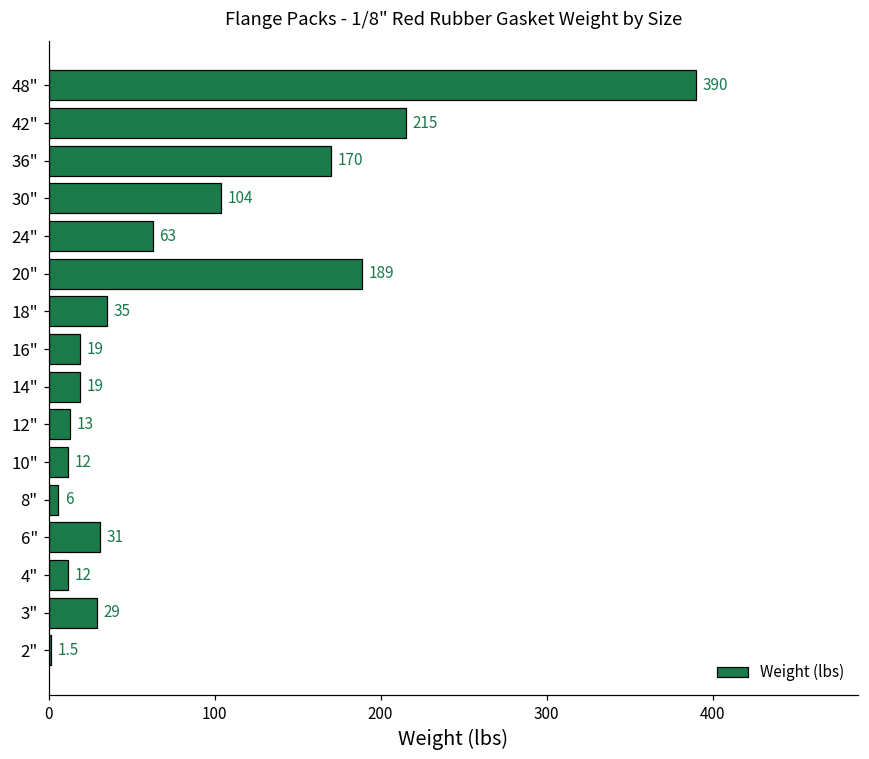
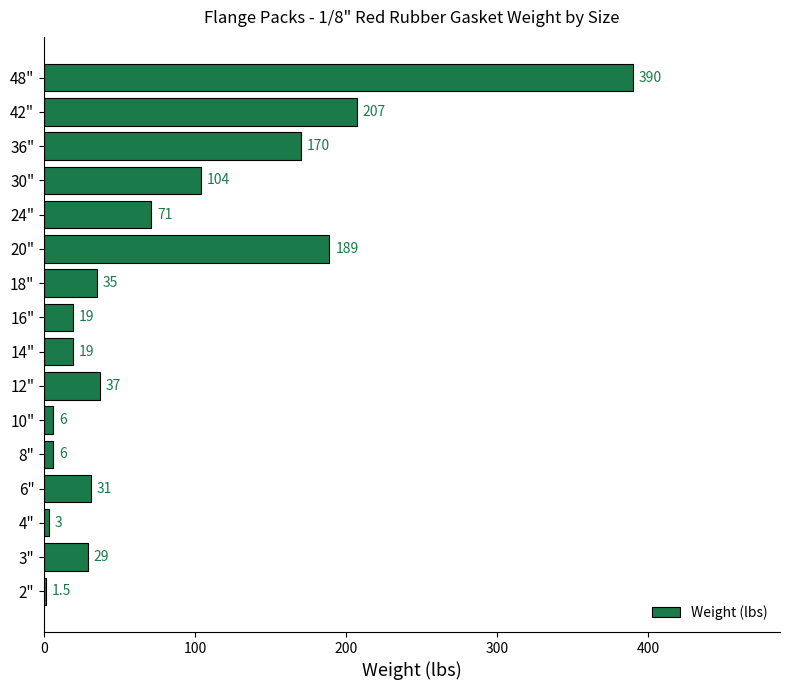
42": 215 -> 207
24": 63 -> 71
12": 13 -> 37
10": 12 -> 6
4": 12 -> 3
